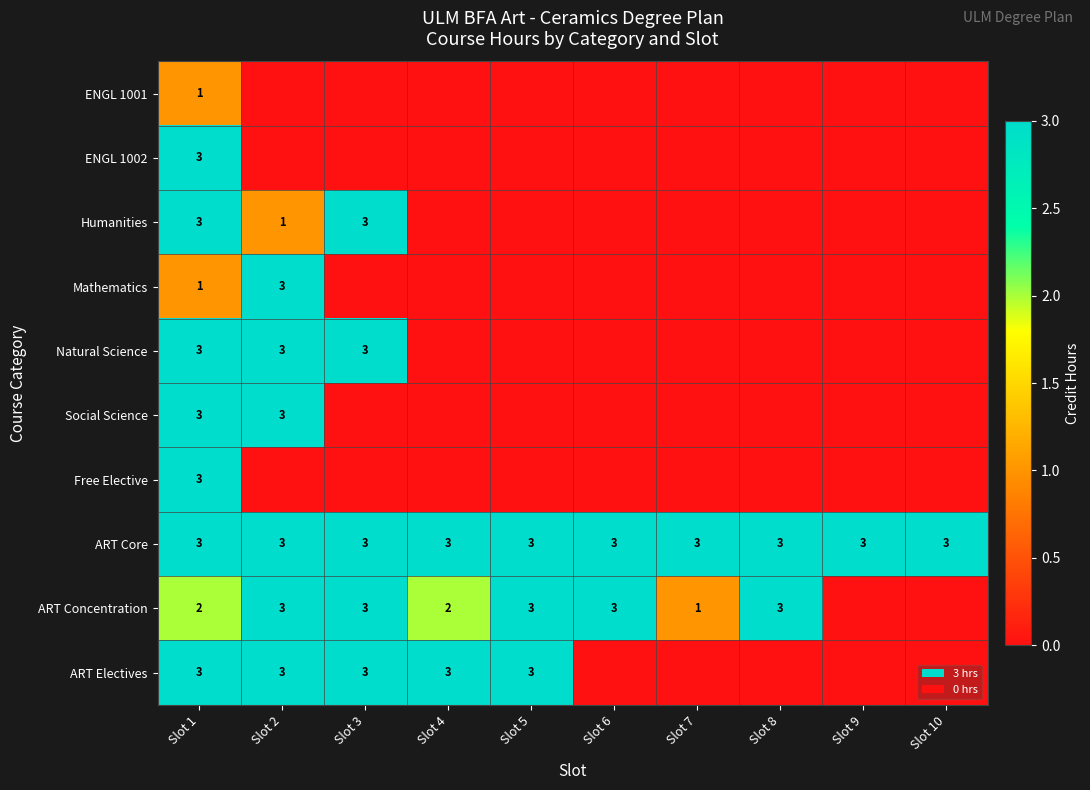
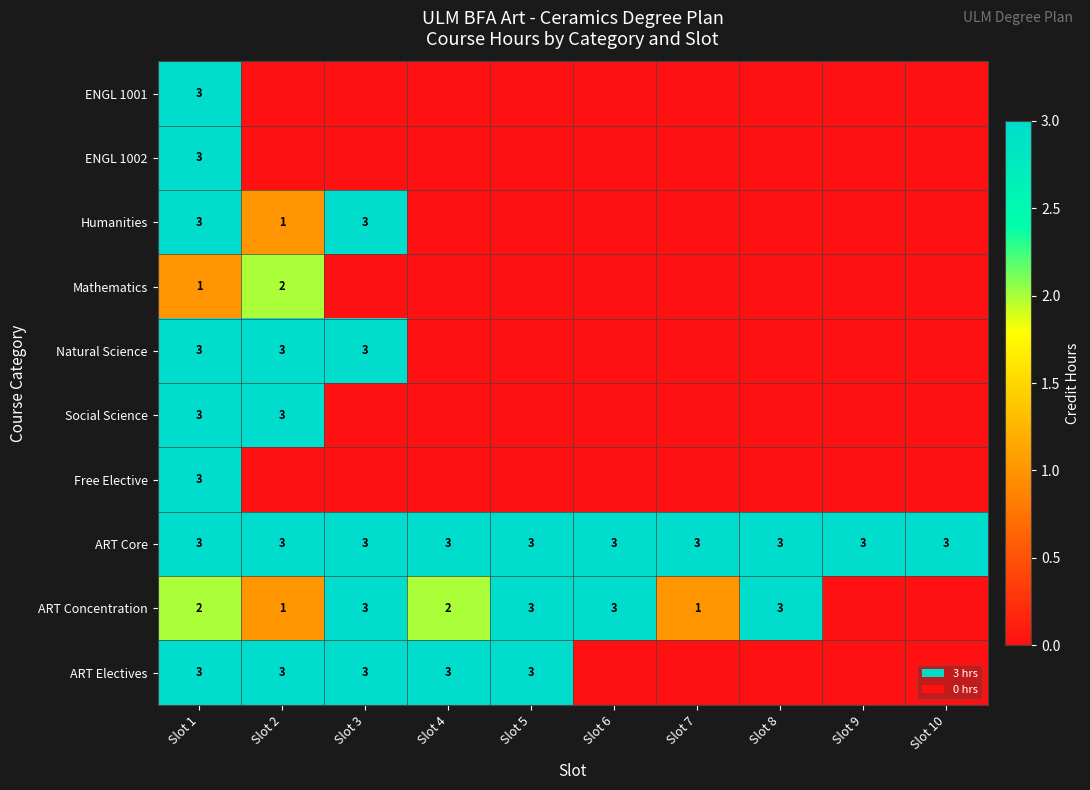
ENGL 1001, Slot 1: 1 -> 3
Mathematics, Slot 2: 3 -> 2
ART Concentration, Slot 2: 3 -> 1
